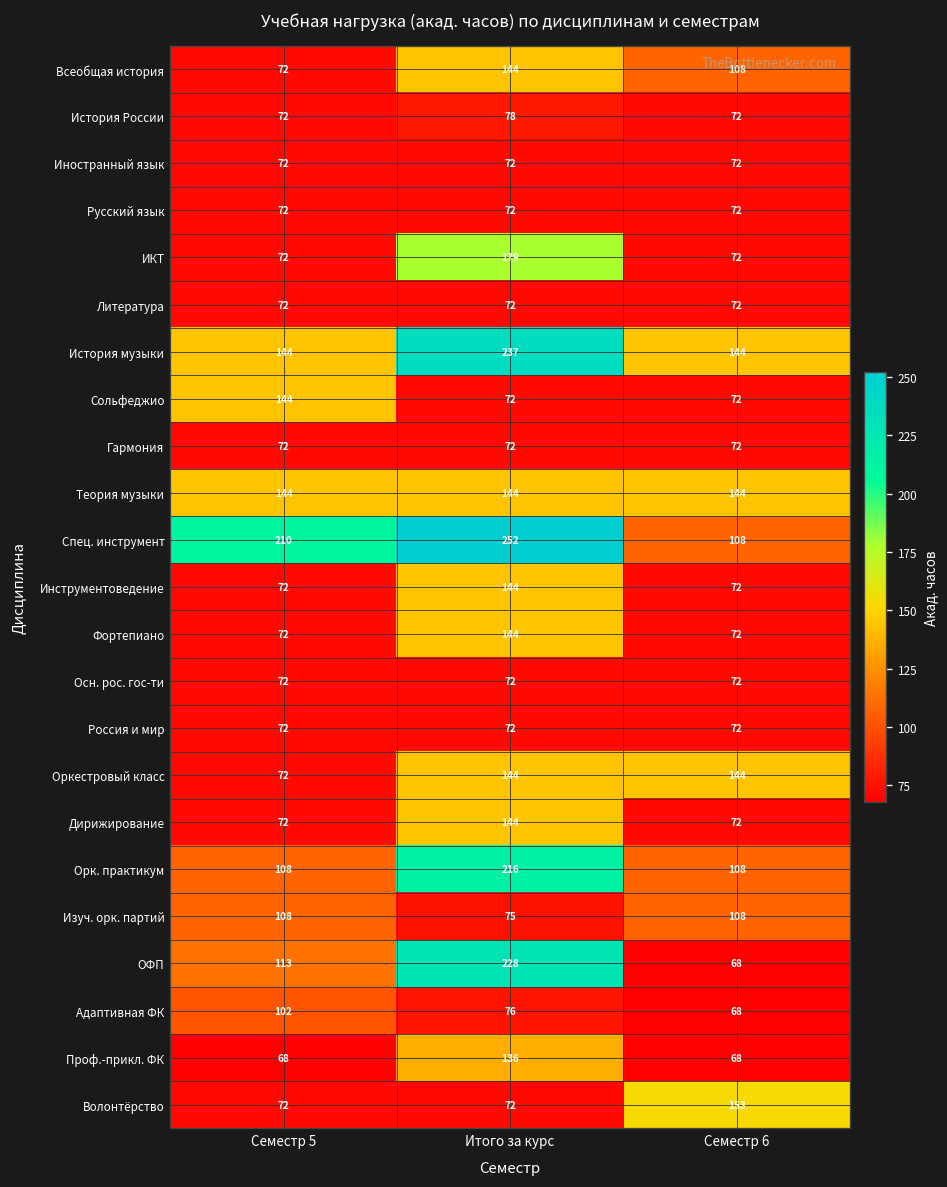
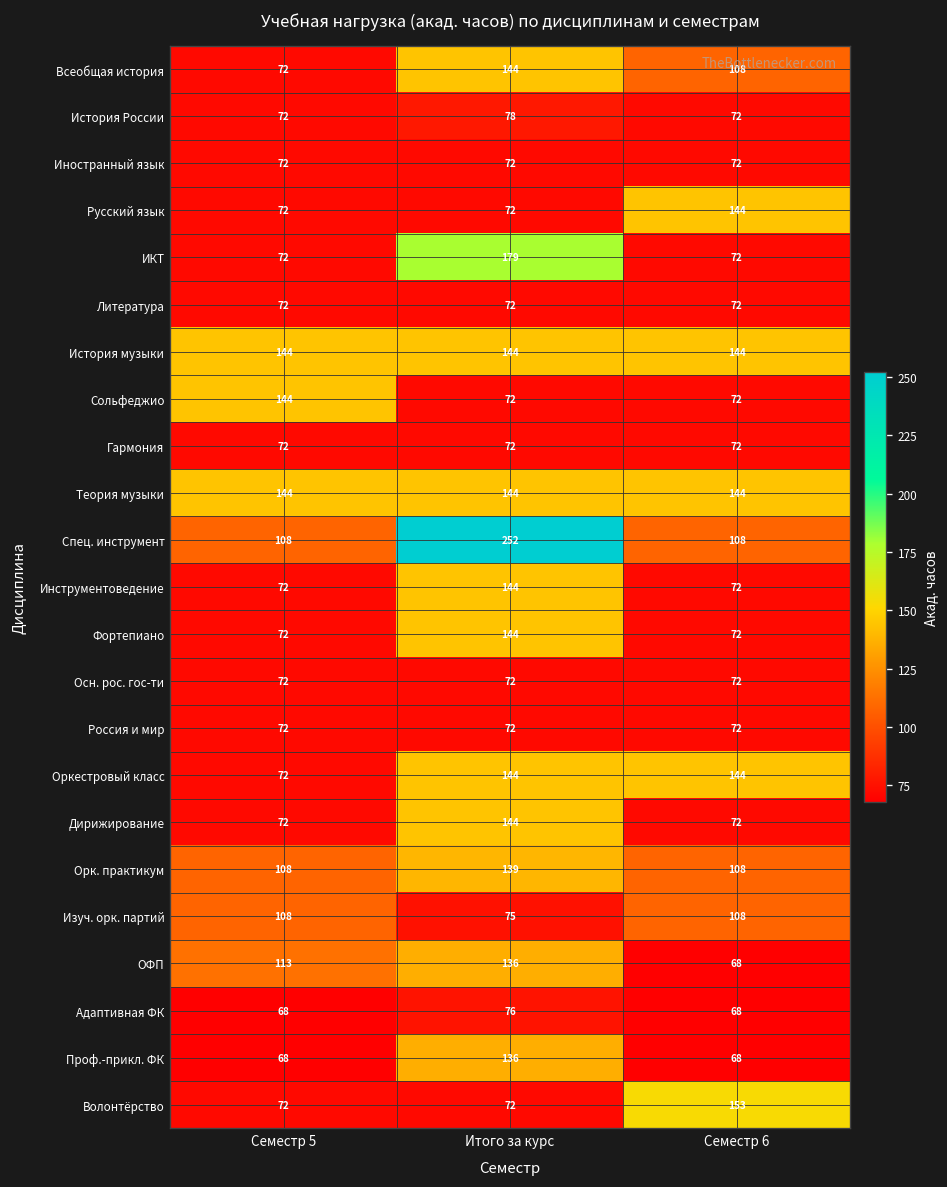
Русский язык, Семестр 6: 72 -> 144
История музыки, Итого за курс: 237 -> 144
Спец. инструмент, Семестр 5: 210 -> 108
Орк. практикум, Итого за курс: 216 -> 139
ОФП, Итого за курс: 228 -> 136
Адаптивная ФК, Семестр 5: 102 -> 68
